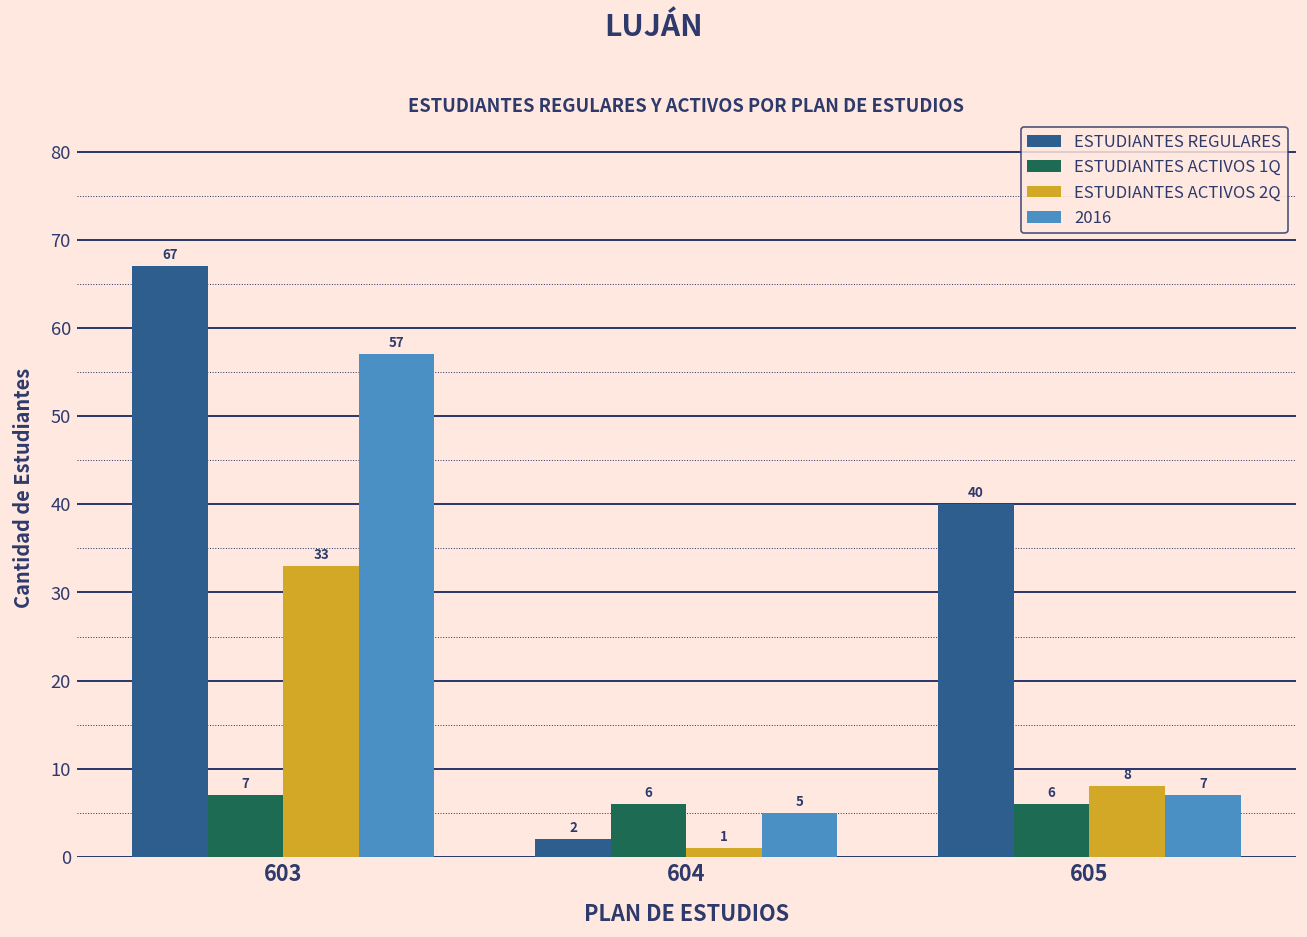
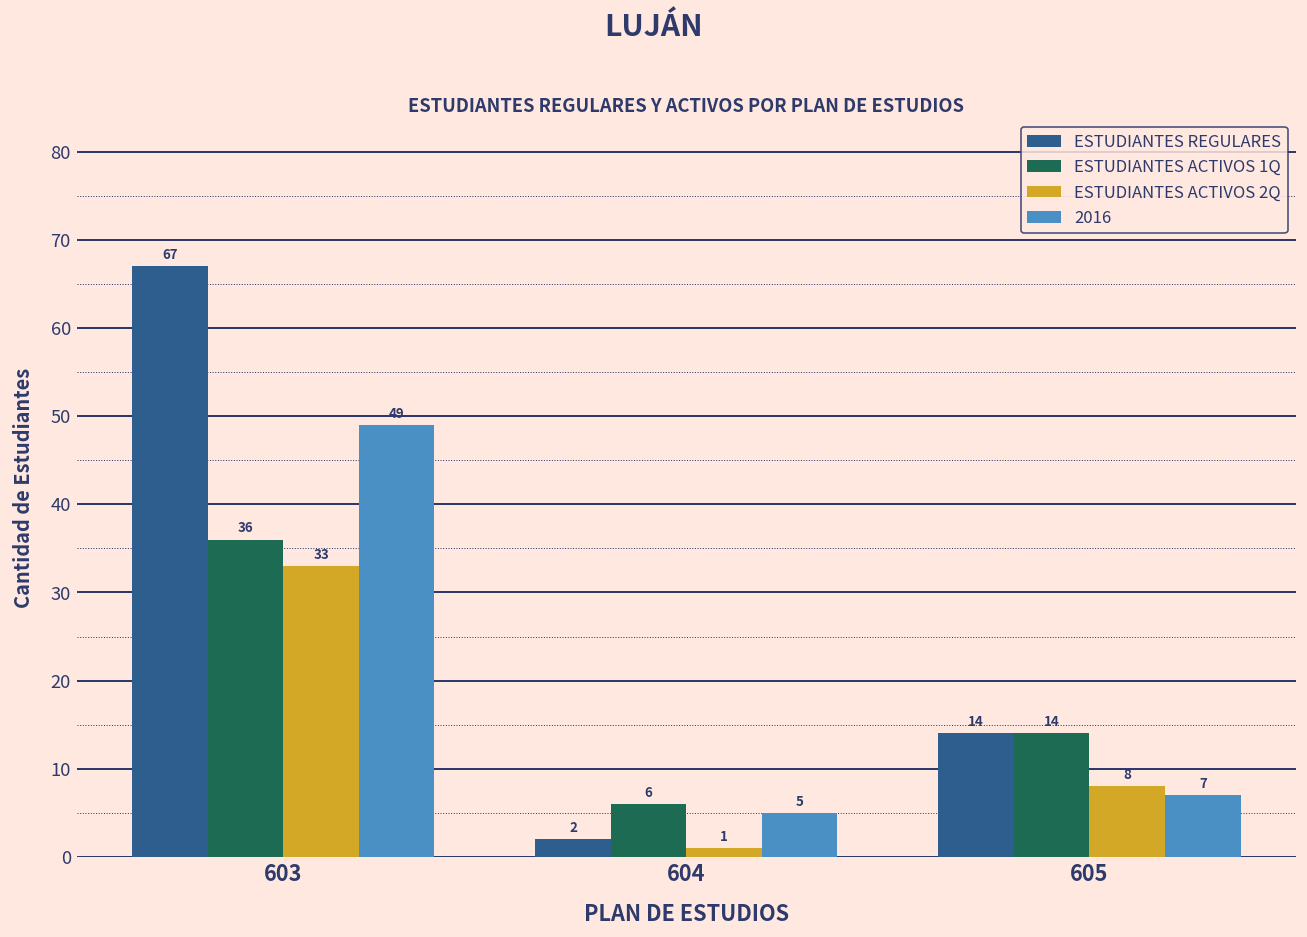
ESTUDIANTES ACTIVOS 1Q, 603: 7 -> 36
2016, 603: 57 -> 49
ESTUDIANTES REGULARES, 605: 40 -> 14
ESTUDIANTES ACTIVOS 1Q, 605: 6 -> 14
